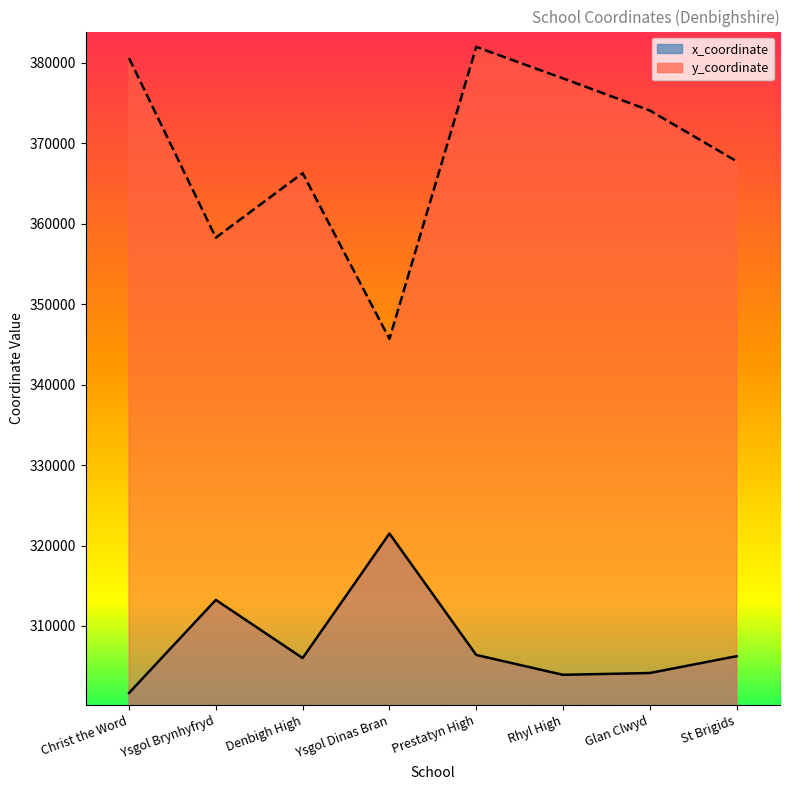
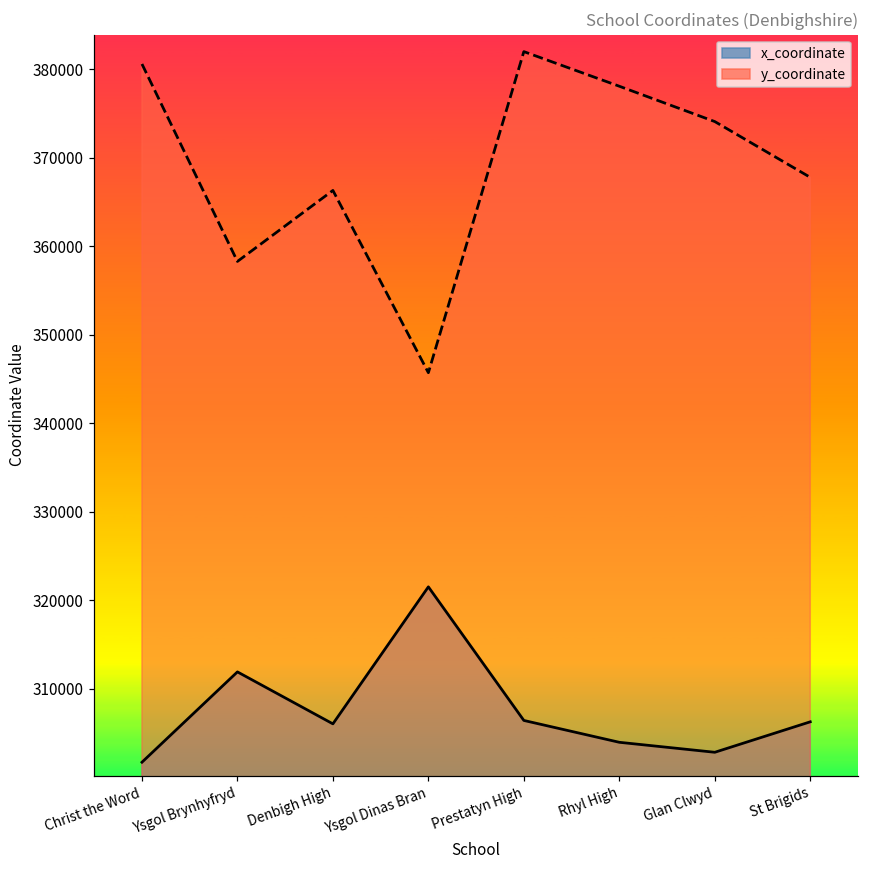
x_coordinate, Ysgol Brynhyfryd: 313000 -> 312000
x_coordinate, Glan Clwyd: 304000 -> 303000
